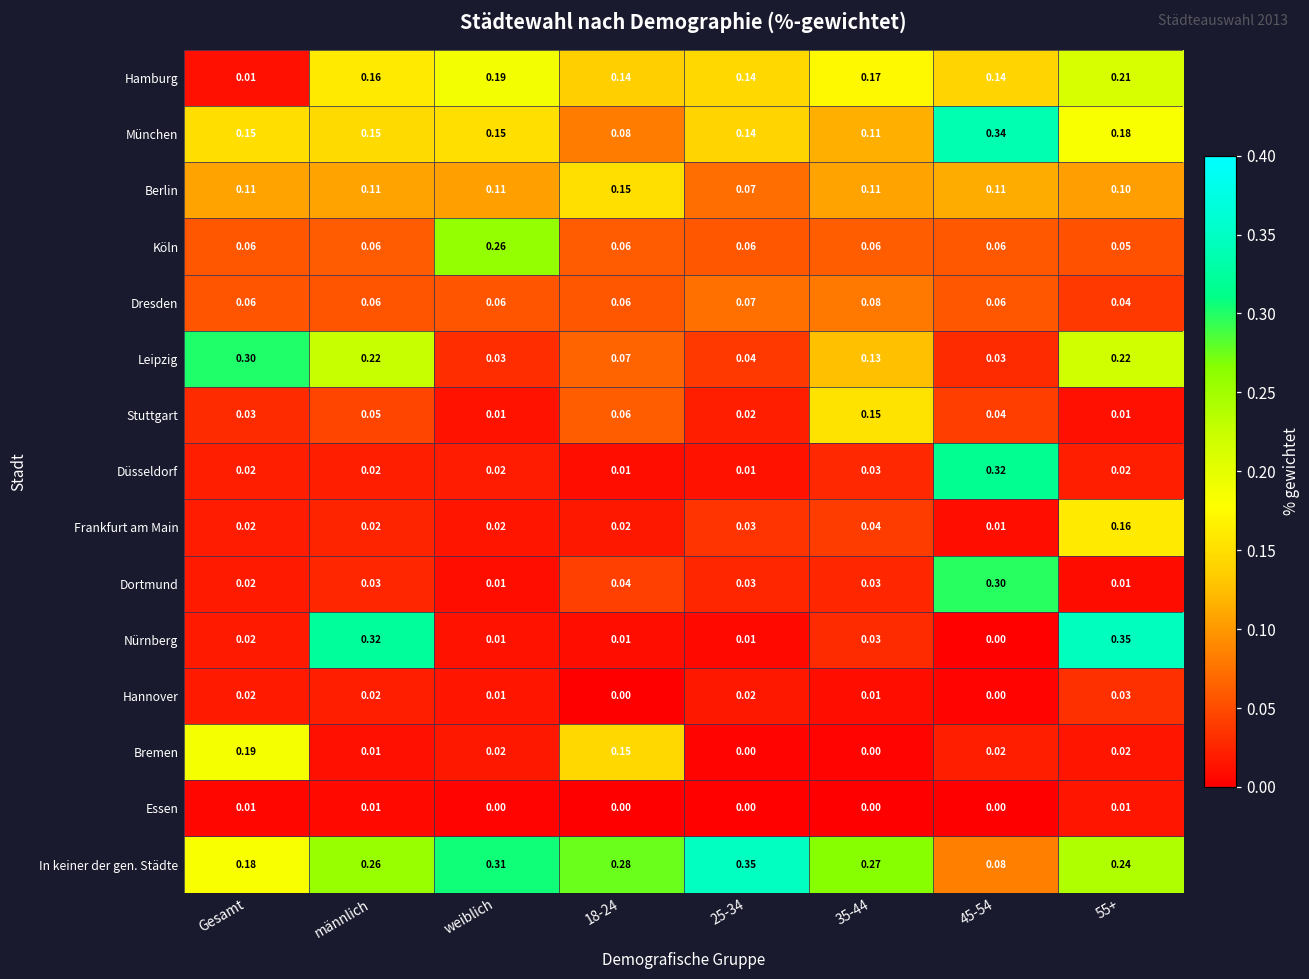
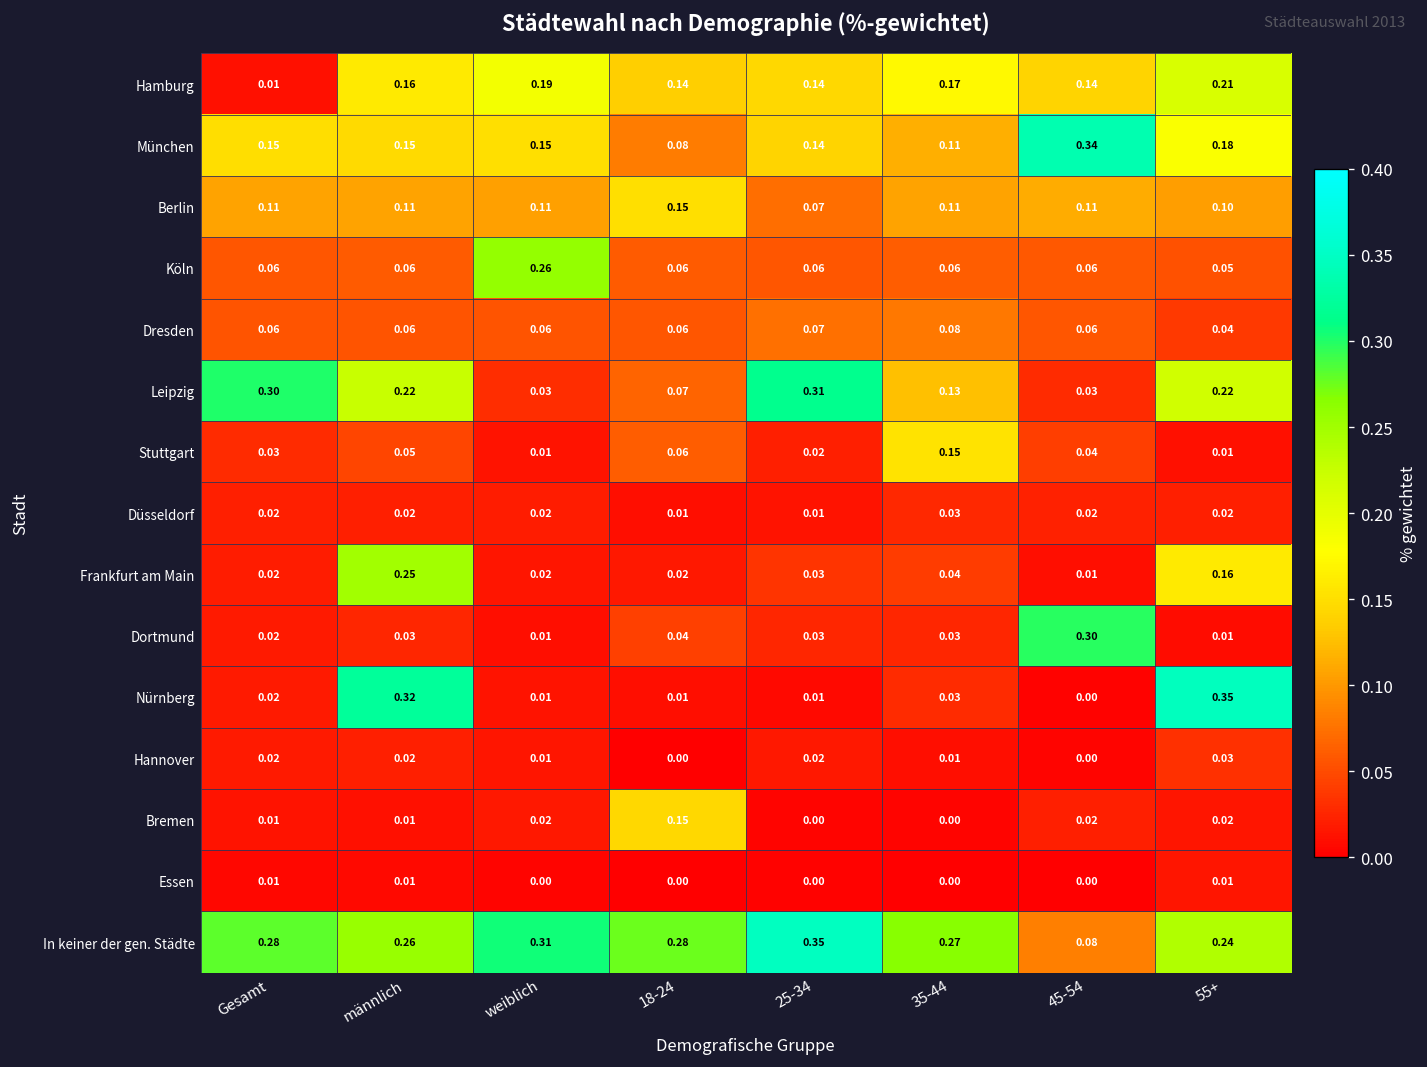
Leipzig, 25-34: 0.04 -> 0.31
Düsseldorf, 45-54: 0.32 -> 0.02
Frankfurt am Main, männlich: 0.02 -> 0.25
Bremen, Gesamt: 0.19 -> 0.01
In keiner der gen. Städte, Gesamt: 0.18 -> 0.28
